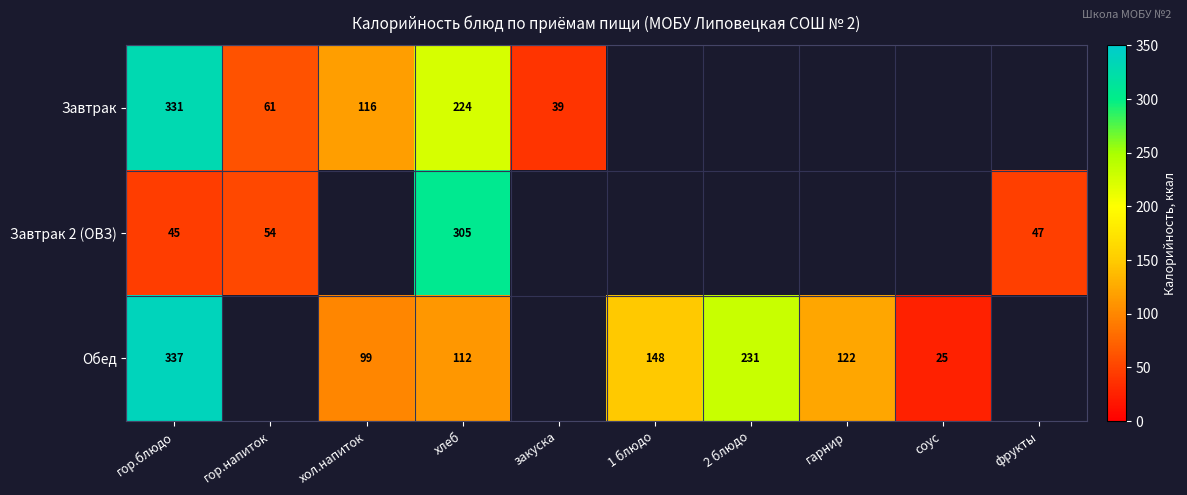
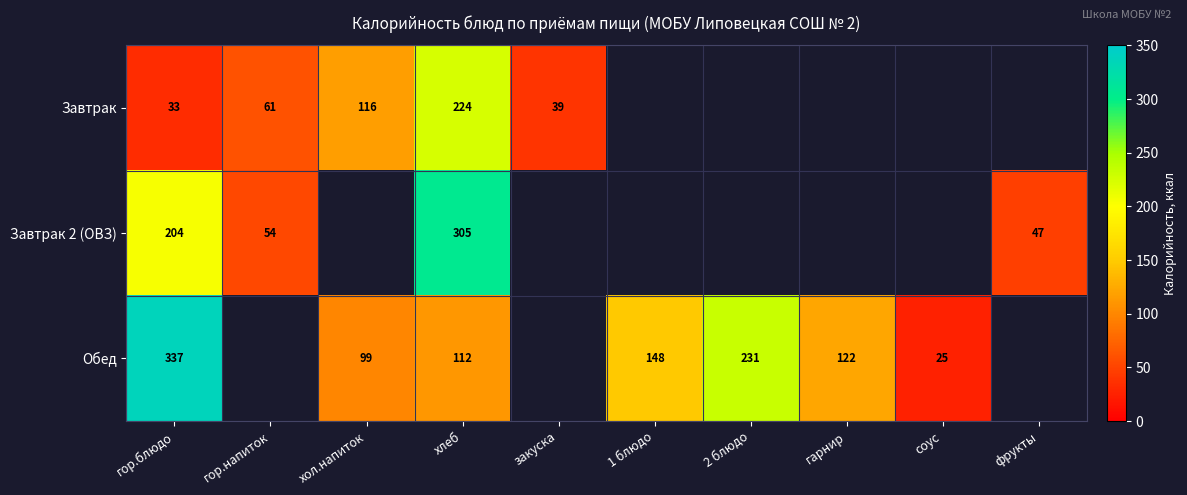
Завтрак, гор.блюдо: 331 -> 33
Завтрак 2 (ОВЗ), гор.блюдо: 45 -> 204
